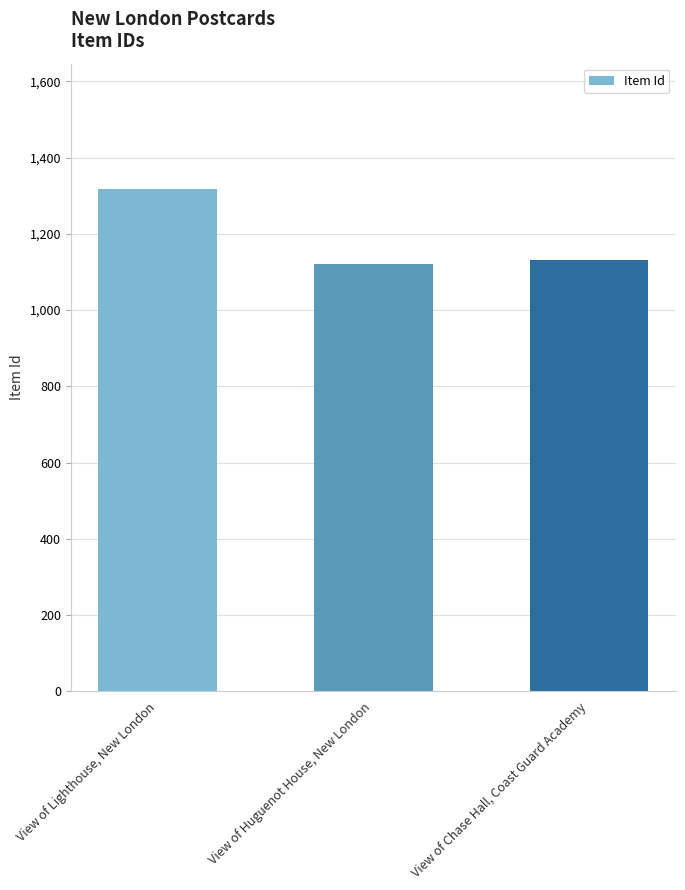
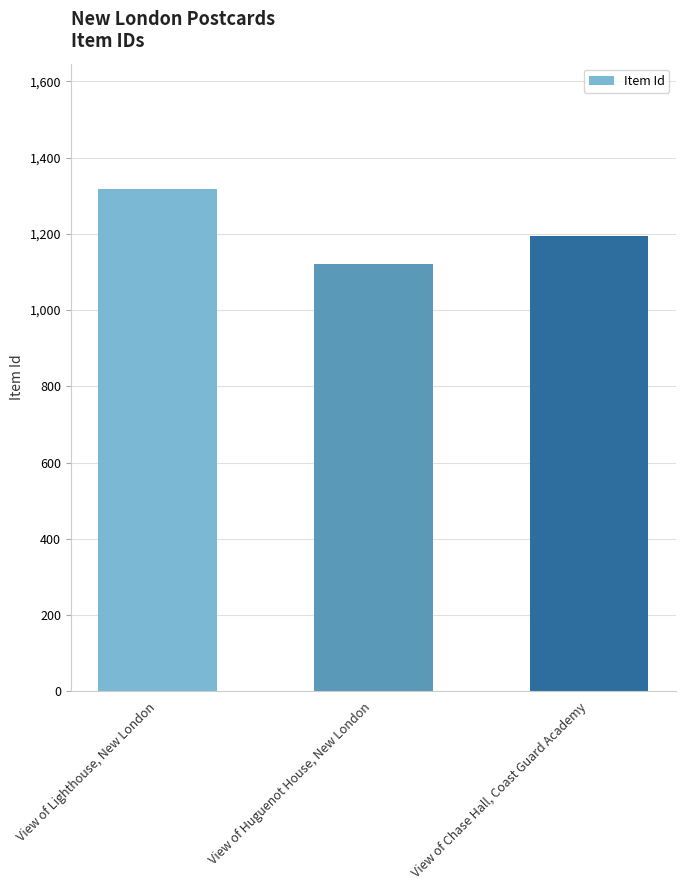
View of Chase Hall, Coast Guard Academy: 1,130 -> 1,200
